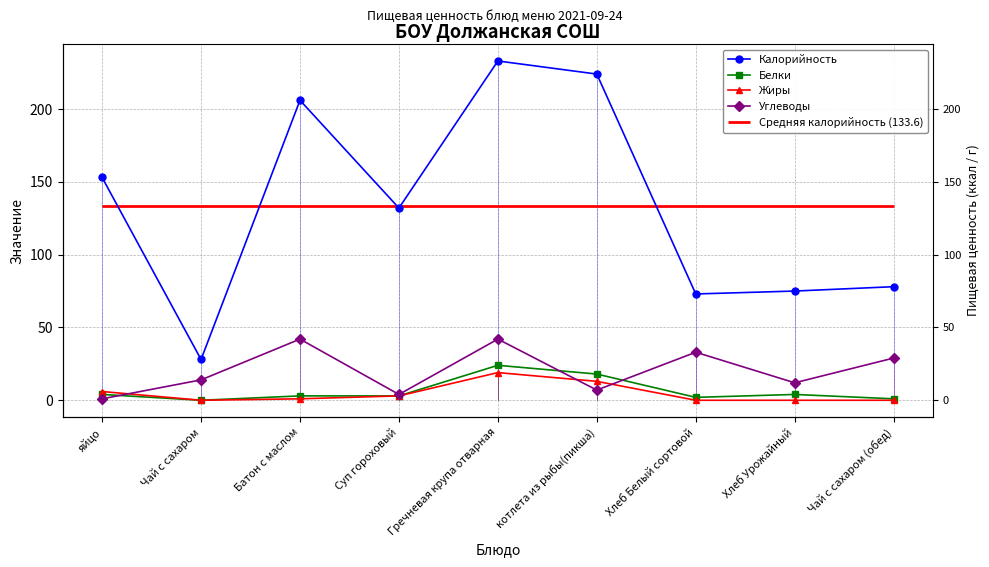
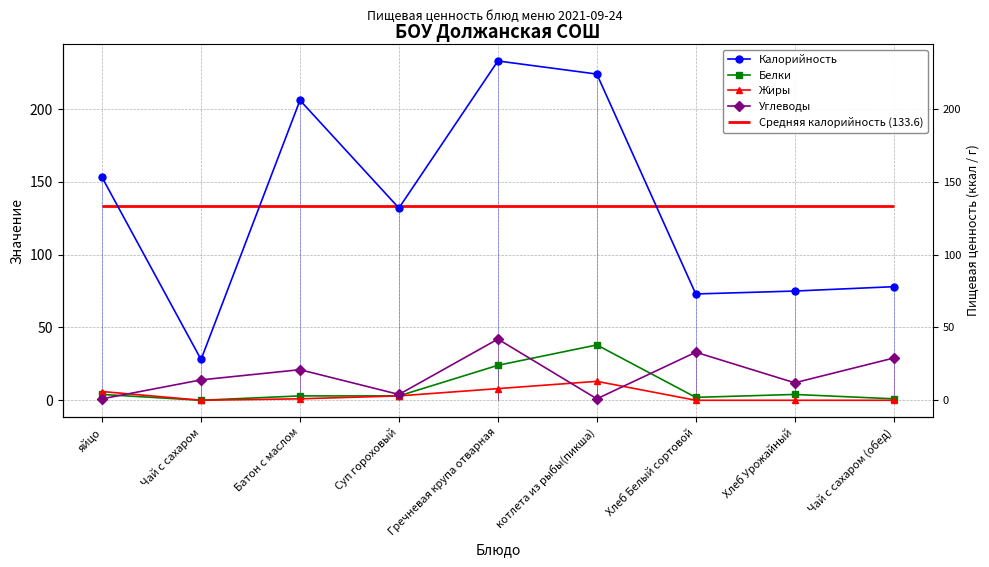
Углеводы, Батон с маслом: 42 -> 21
Жиры, Гречневая крупа отварная: 19 -> 8
Белки, котлета из рыбы(пикша): 18 -> 38
Углеводы, котлета из рыбы(пикша): 7 -> 1
